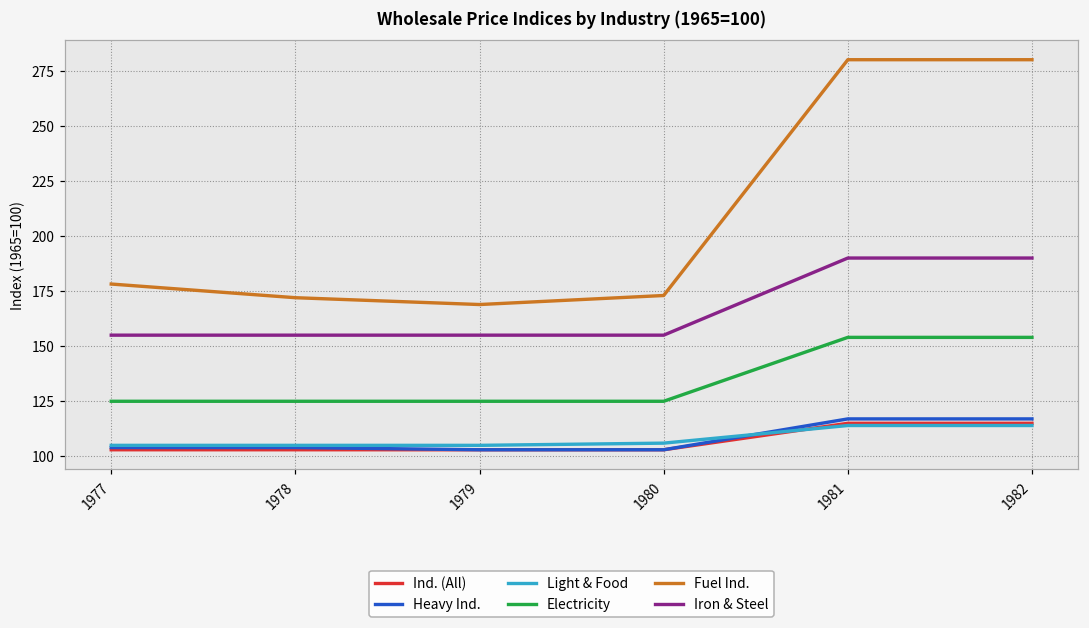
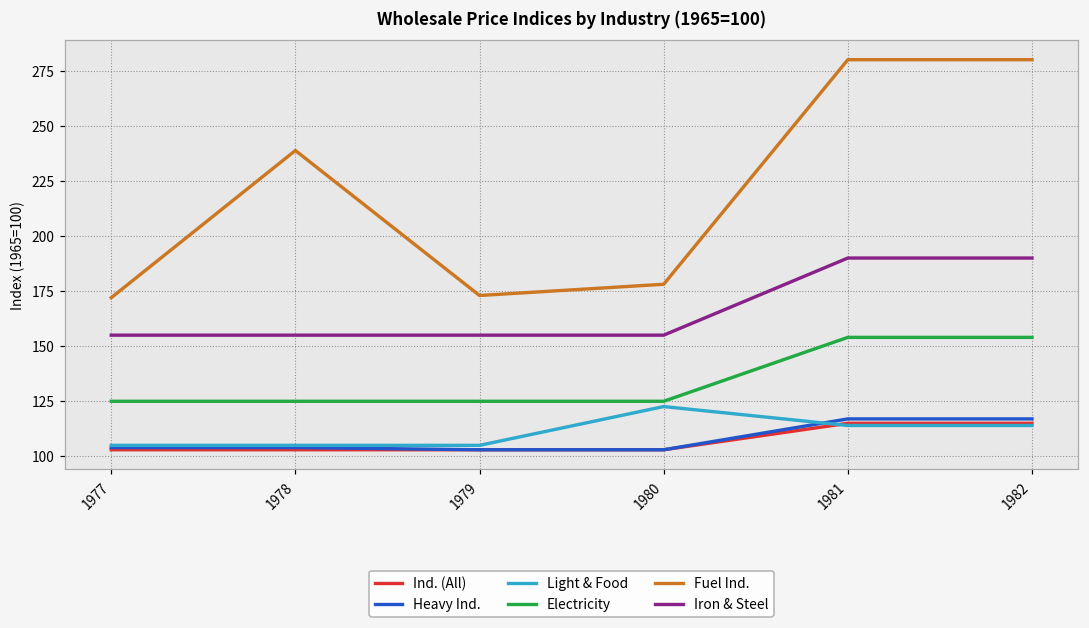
Fuel Ind., 1977: 178 -> 172
Fuel Ind., 1978: 172 -> 239
Fuel Ind., 1979: 169 -> 173
Light & Food, 1980: 106 -> 123
Fuel Ind., 1980: 173 -> 178
